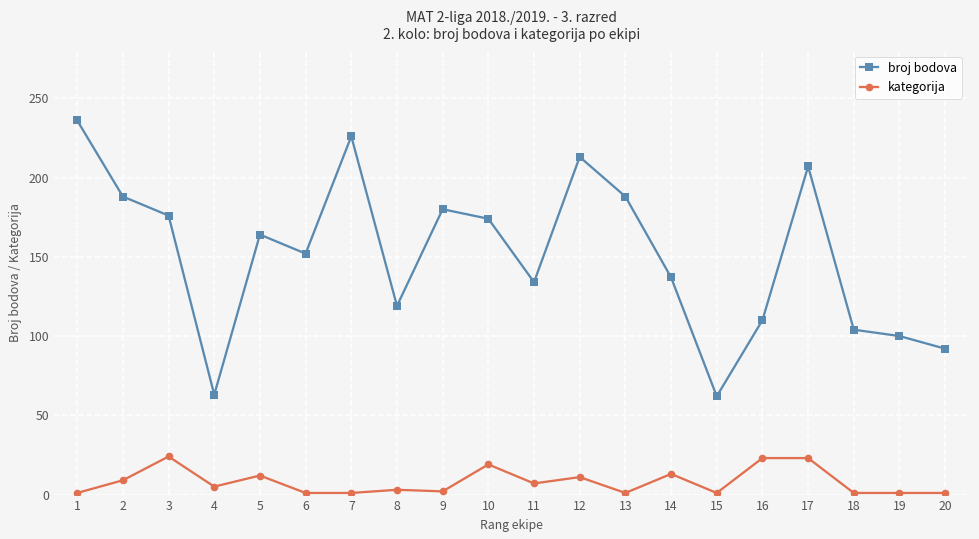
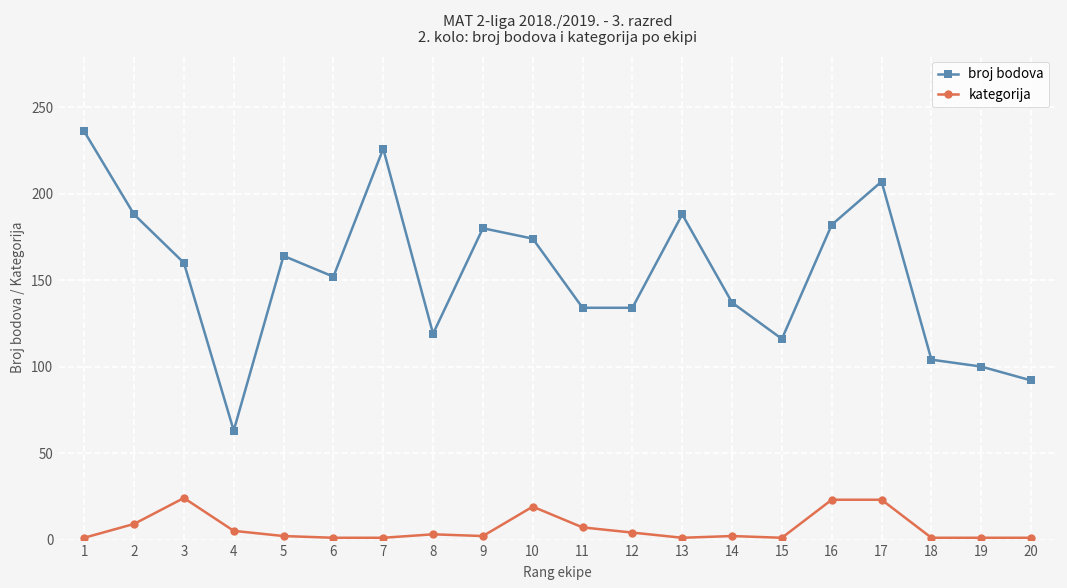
broj bodova, 3: 176 -> 160
kategorija, 5: 12 -> 2
broj bodova, 12: 213 -> 134
kategorija, 12: 11 -> 4
kategorija, 14: 13 -> 2
broj bodova, 15: 62 -> 116
broj bodova, 16: 110 -> 182
